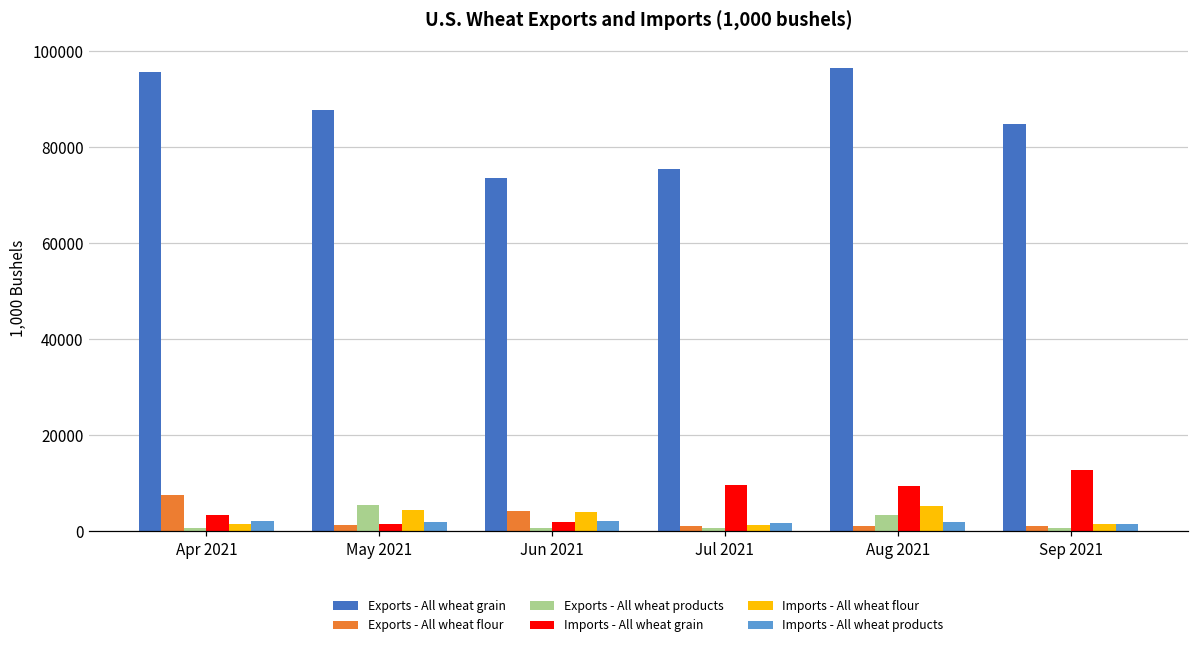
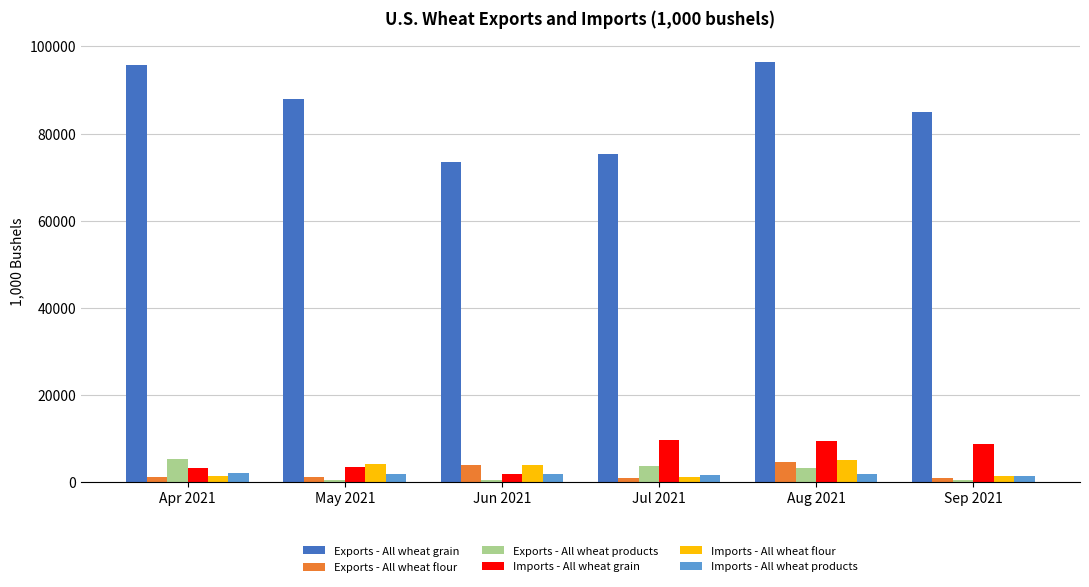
Exports - All wheat flour, Apr 2021: 7000 -> 1000
Exports - All wheat products, Apr 2021: 1000 -> 5000
Exports - All wheat products, May 2021: 5000 -> 0
Imports - All wheat grain, May 2021: 1000 -> 3000
Exports - All wheat products, Jul 2021: 1000 -> 4000
Exports - All wheat flour, Aug 2021: 1000 -> 5000
Imports - All wheat grain, Sep 2021: 13000 -> 9000
